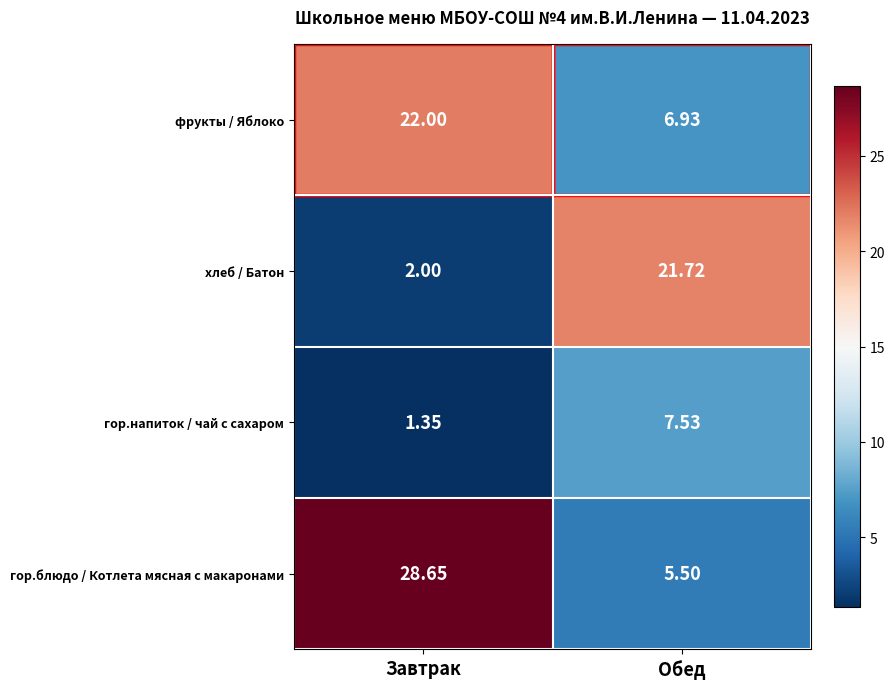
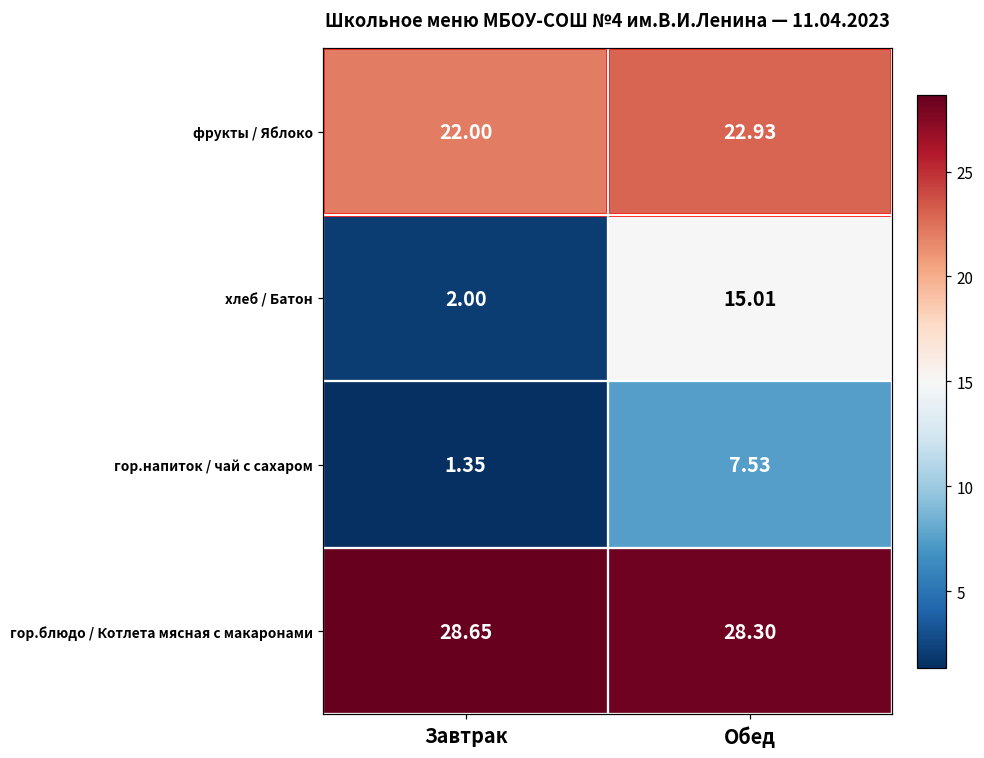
фрукты / Яблоко, Обед: 6.93 -> 22.93
хлеб / Батон, Обед: 21.72 -> 15.01
гор.блюдо / Котлета мясная с макаронами, Обед: 5.50 -> 28.30
